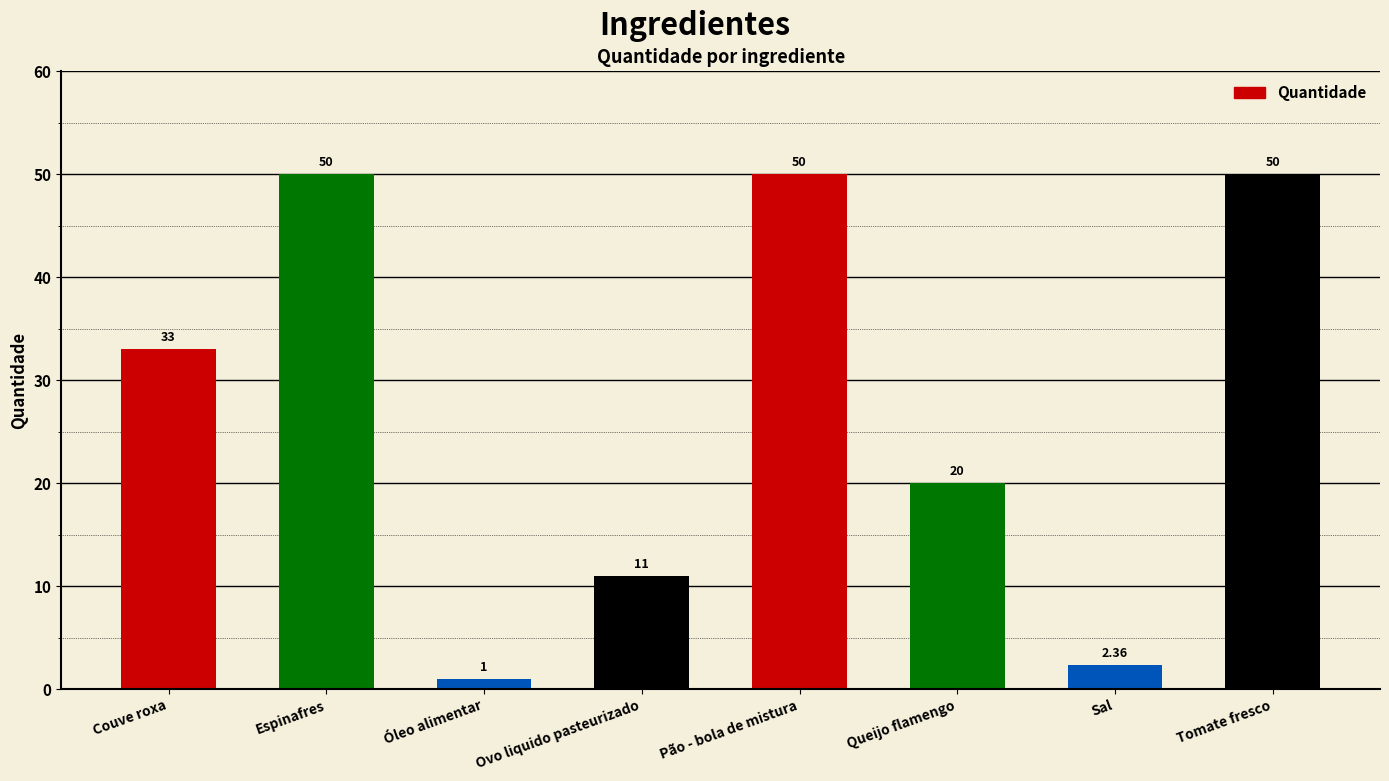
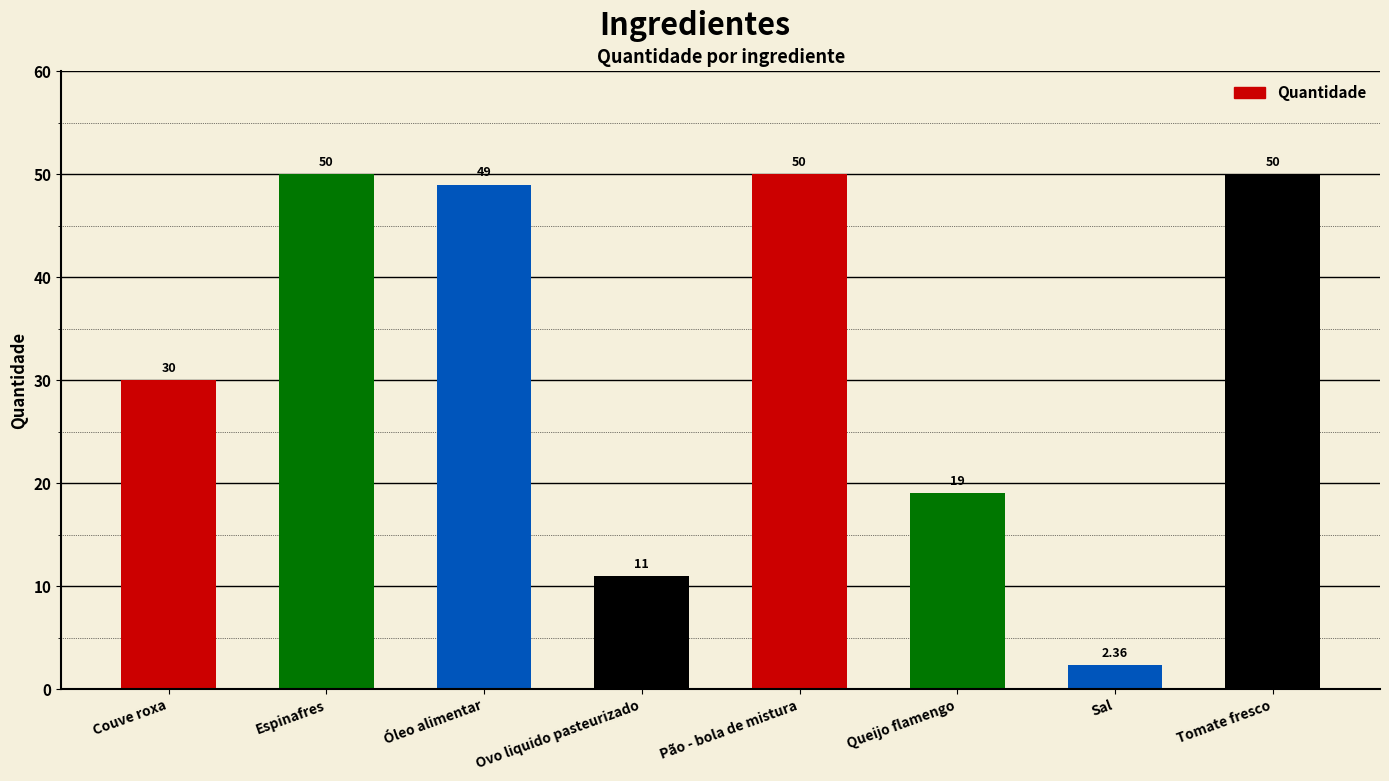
Couve roxa: 33 -> 30
Óleo alimentar: 1 -> 49
Queijo flamengo: 20 -> 19
